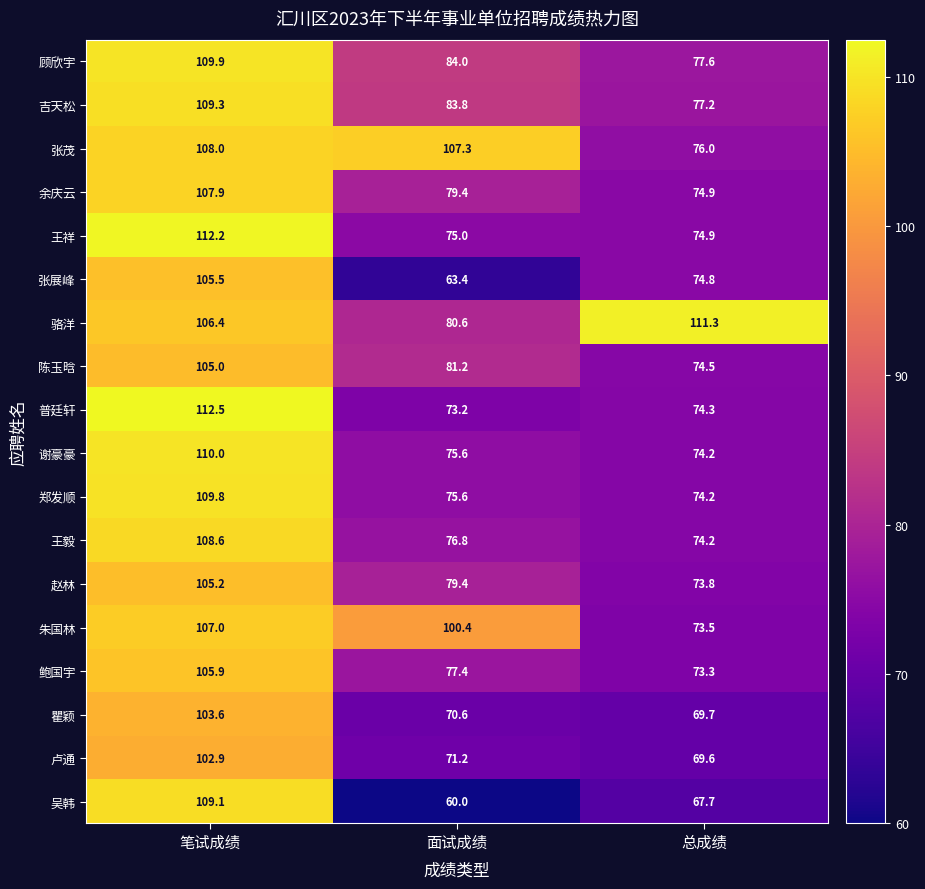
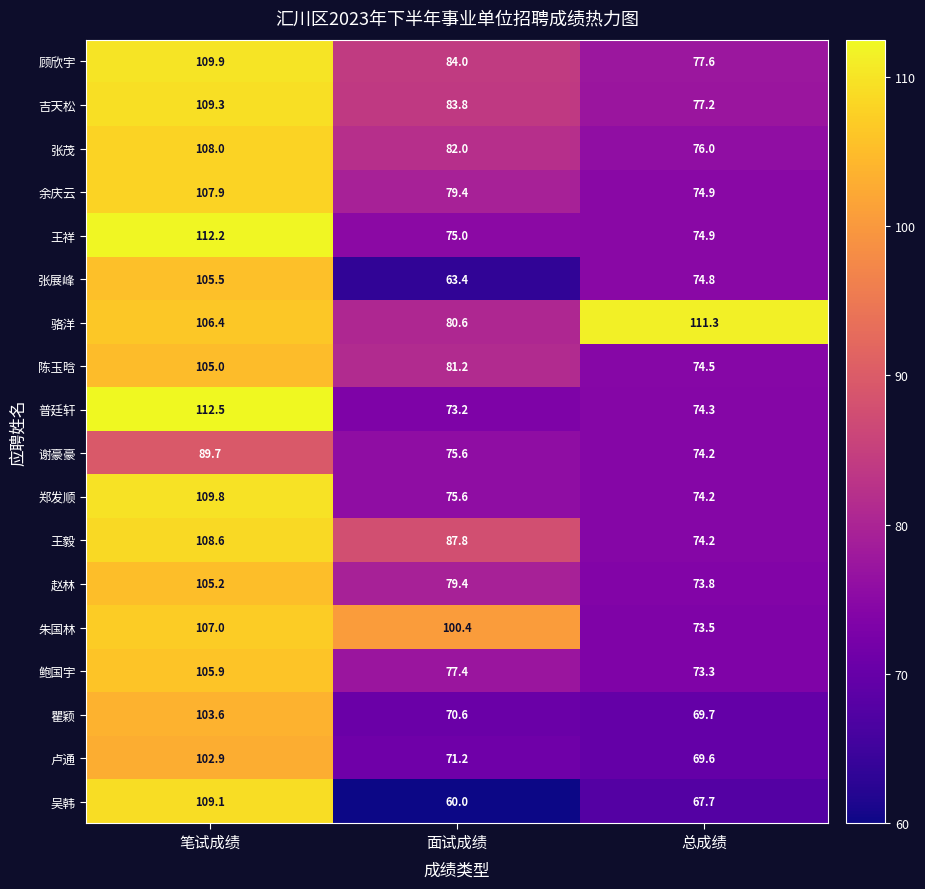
张茂, 面试成绩: 107.3 -> 82.0
谢豪豪, 笔试成绩: 110.0 -> 89.7
王毅, 面试成绩: 76.8 -> 87.8
